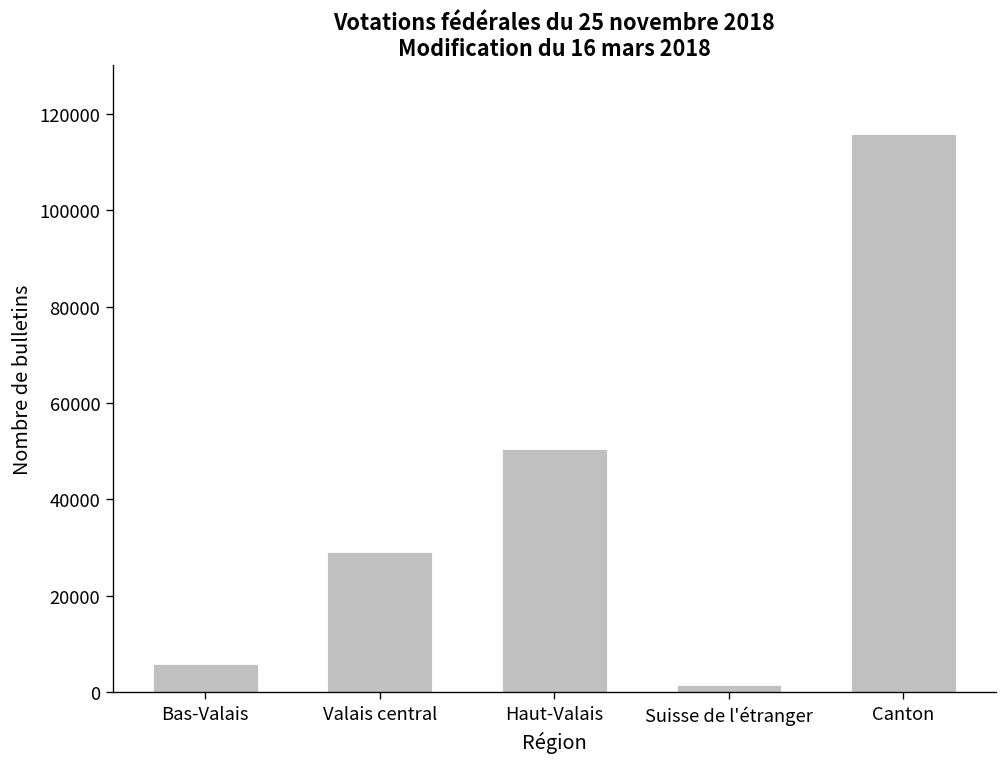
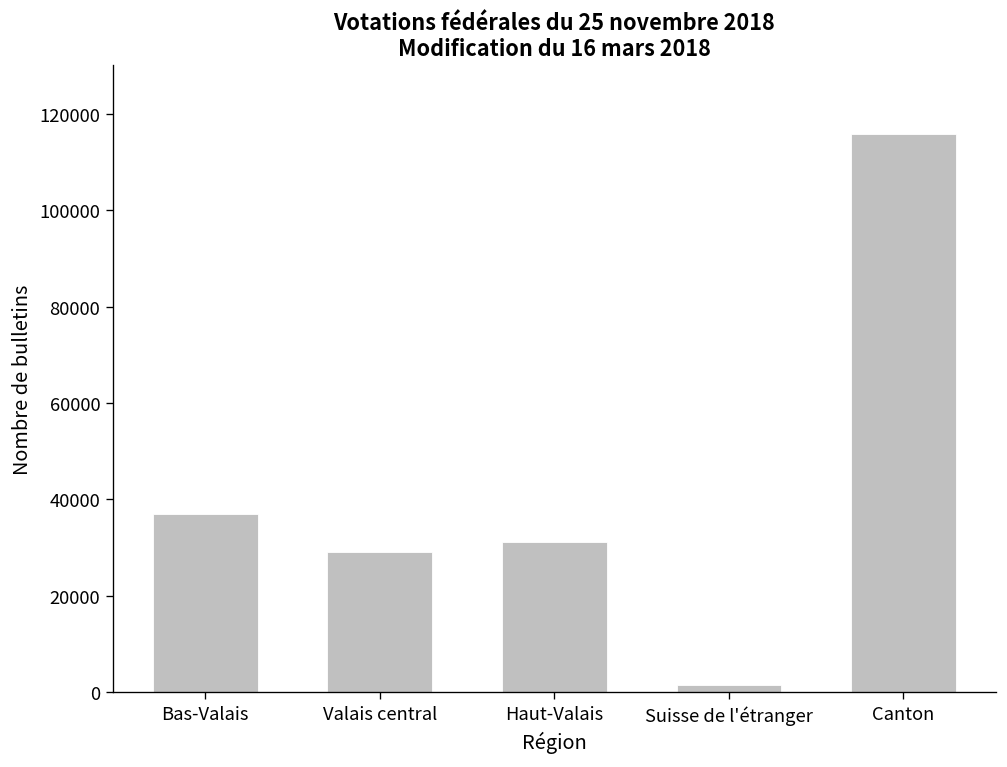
Bas-Valais: 6000 -> 37000
Haut-Valais: 50000 -> 31000
